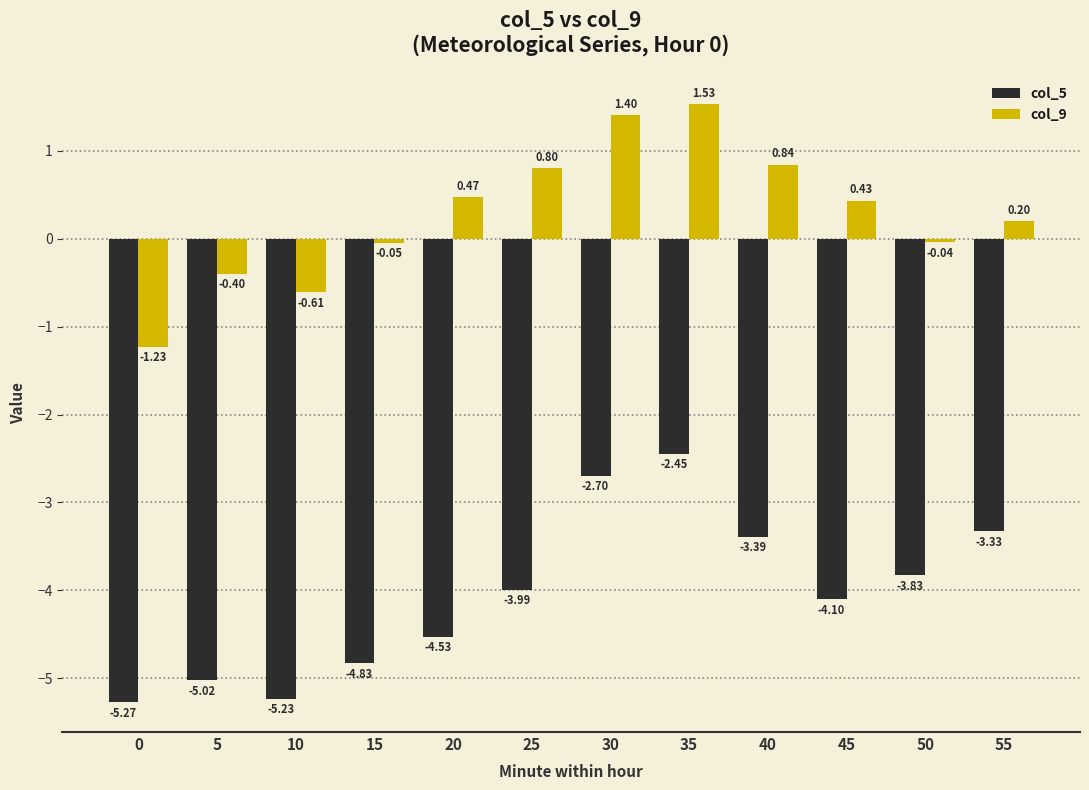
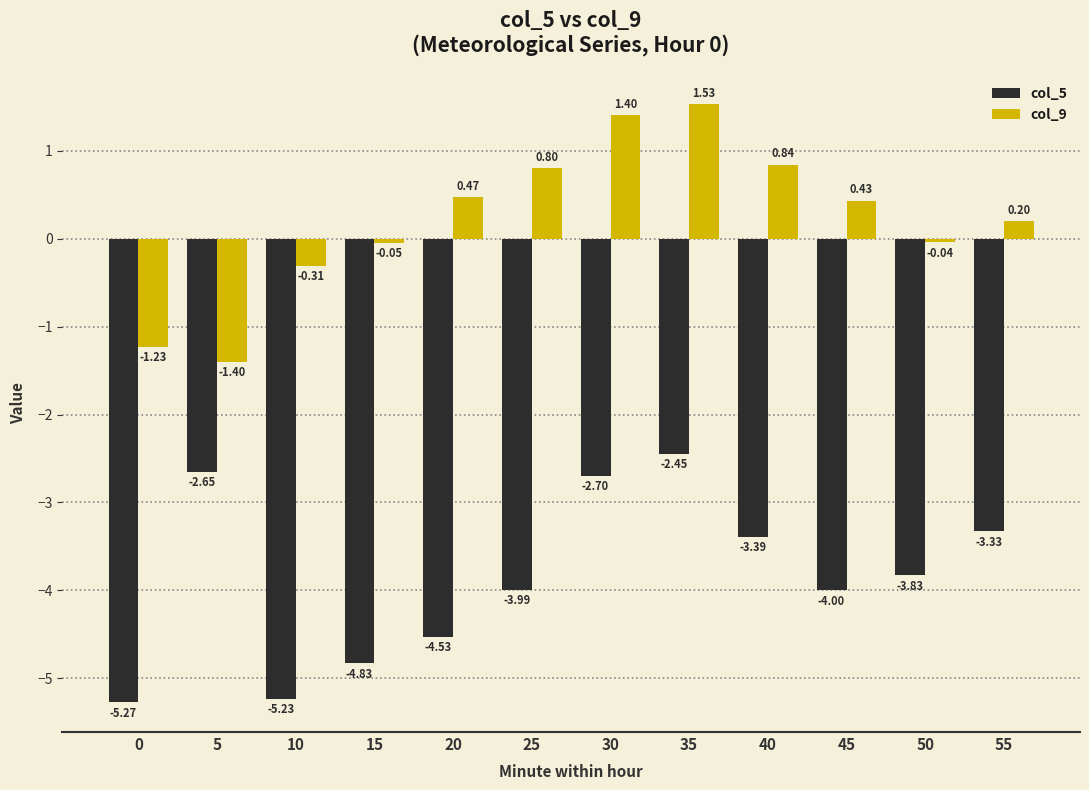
col_5, 5: -5.02 -> -2.65
col_9, 5: -0.40 -> -1.40
col_9, 10: -0.61 -> -0.31
col_5, 45: -4.10 -> -4.00
